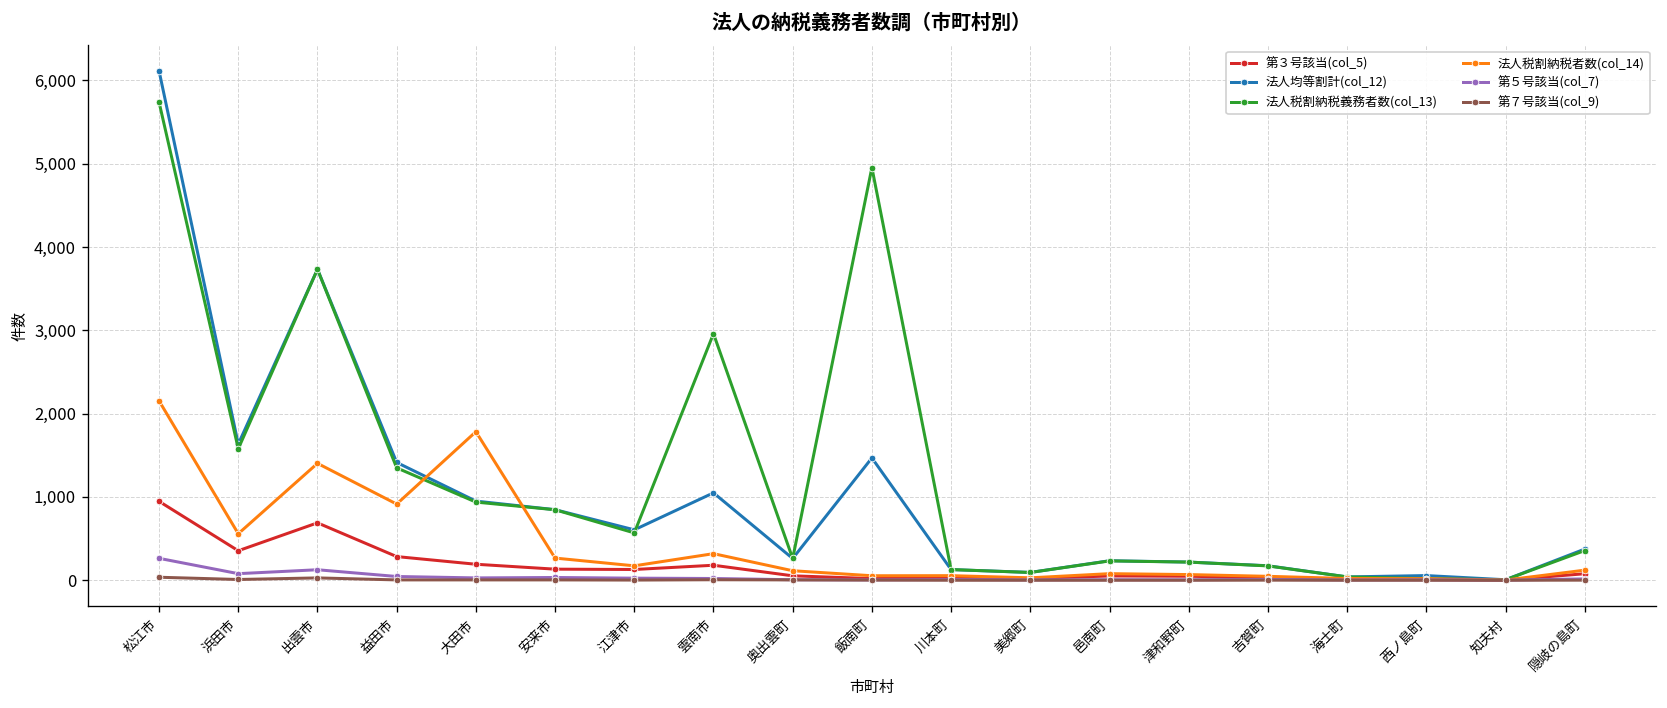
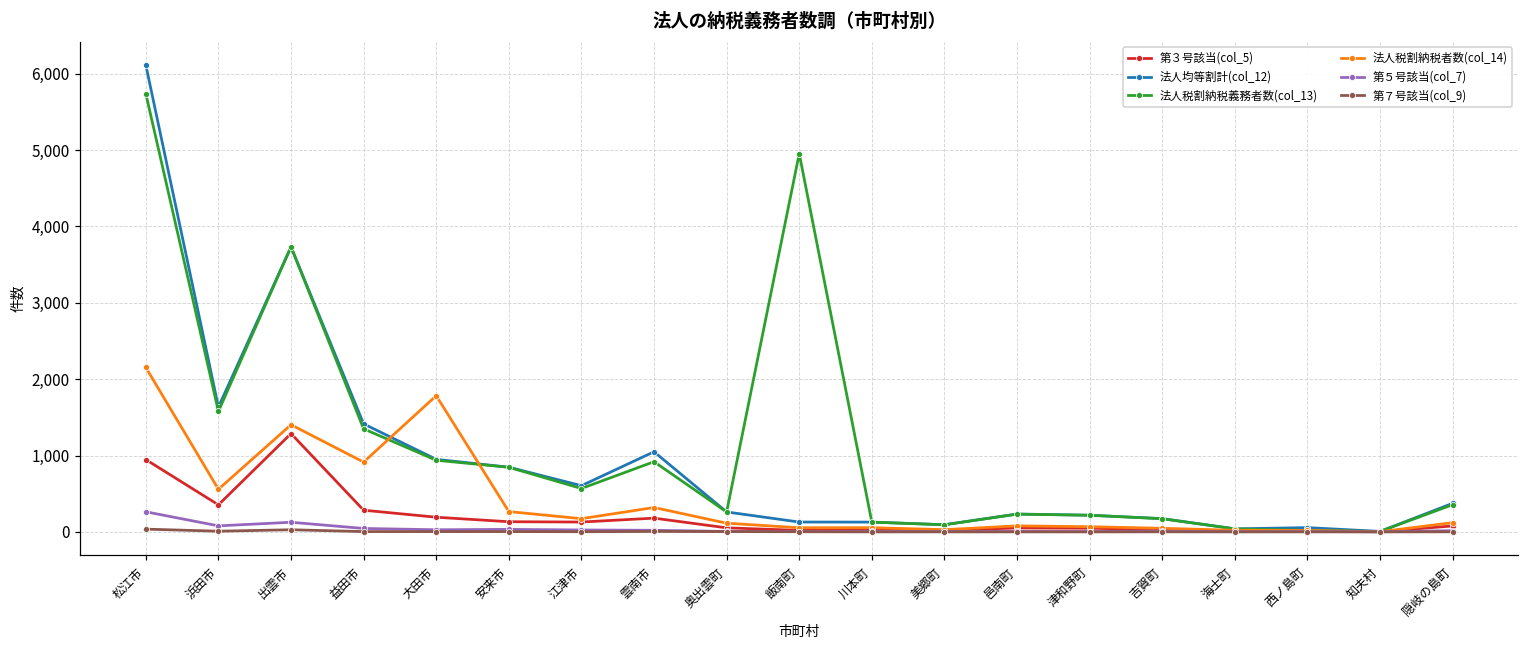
第３号該当(col_5), 出雲市: 700 -> 1,300
法人税割納税義務者数(col_13), 雲南市: 3,000 -> 900
法人均等割計(col_12), 飯南町: 1,500 -> 100
